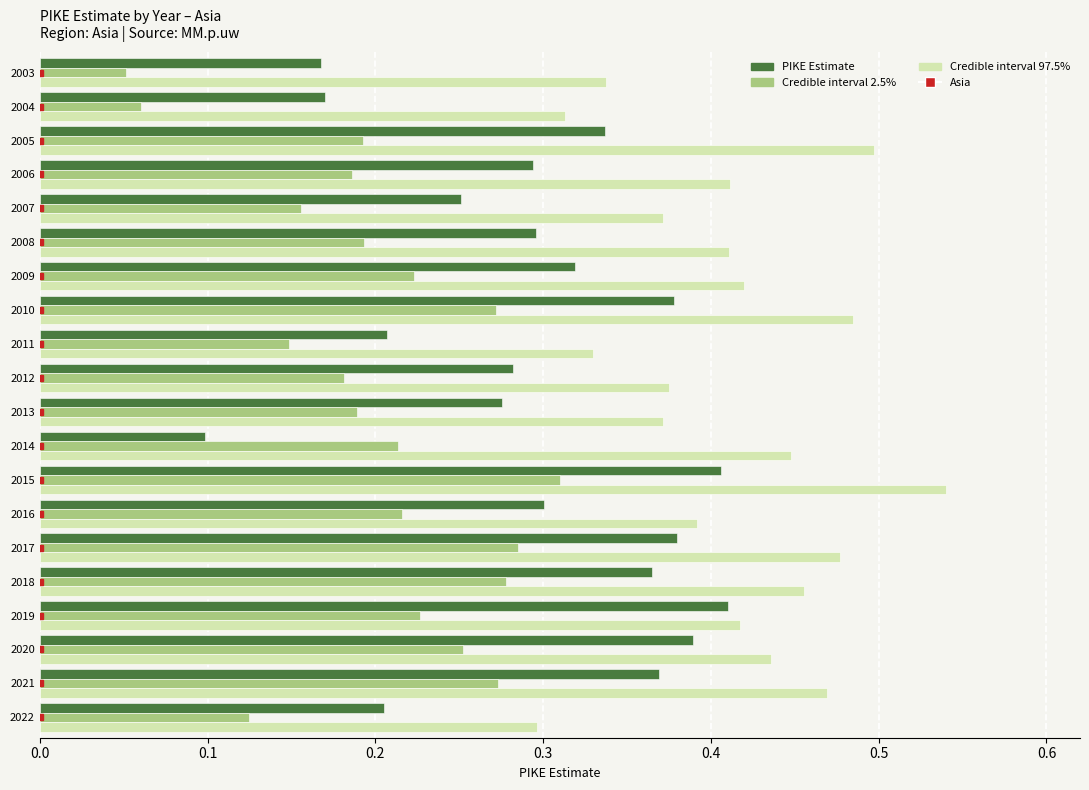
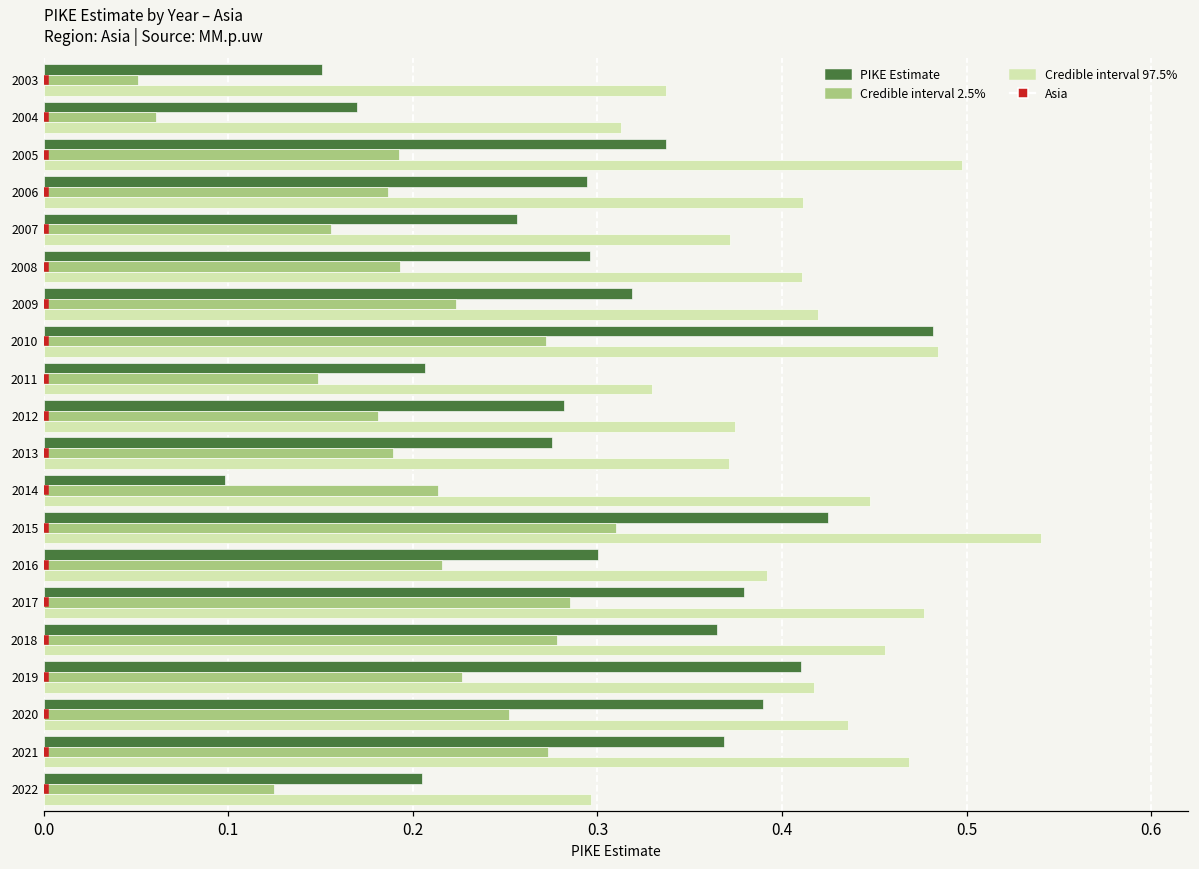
PIKE Estimate, 2003: 0.167 -> 0.151
PIKE Estimate, 2007: 0.251 -> 0.256
PIKE Estimate, 2010: 0.378 -> 0.482
PIKE Estimate, 2015: 0.406 -> 0.425
